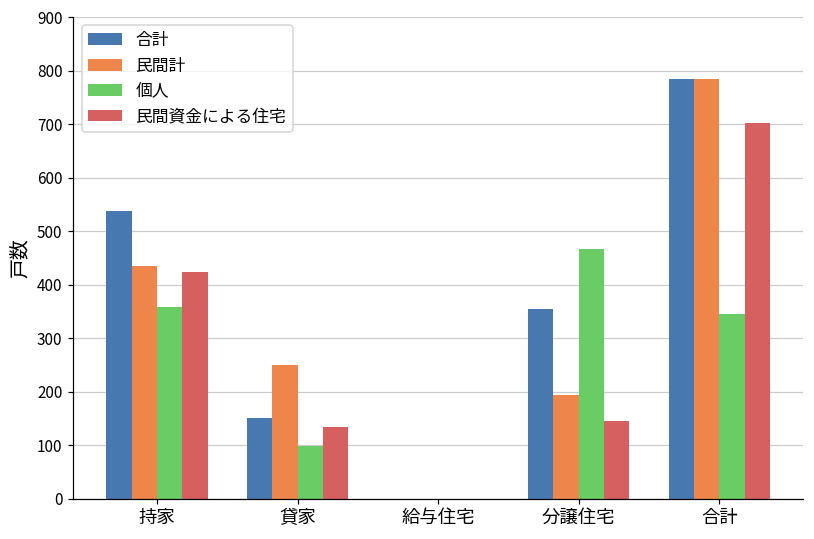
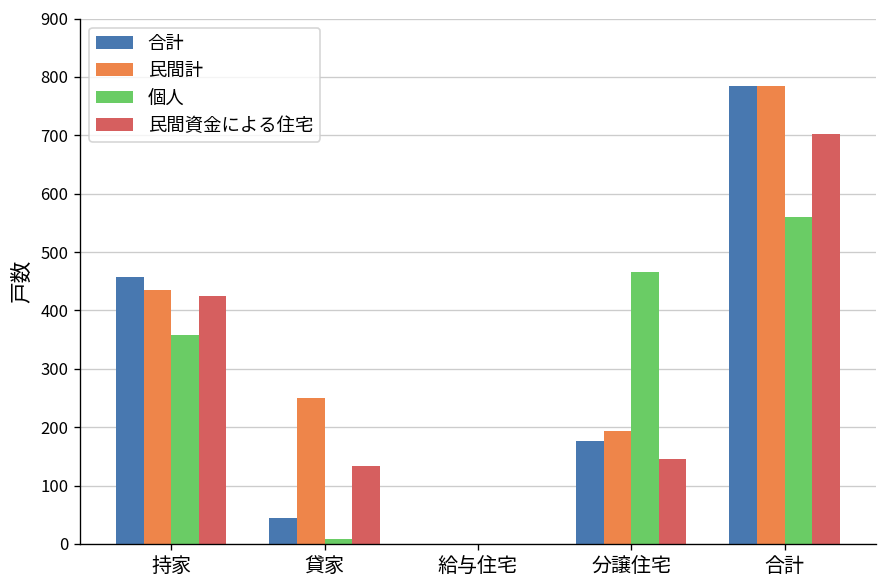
合計, 持家: 540 -> 460
合計, 貸家: 150 -> 50
個人, 貸家: 100 -> 10
合計, 分譲住宅: 350 -> 180
個人, 合計: 350 -> 560
